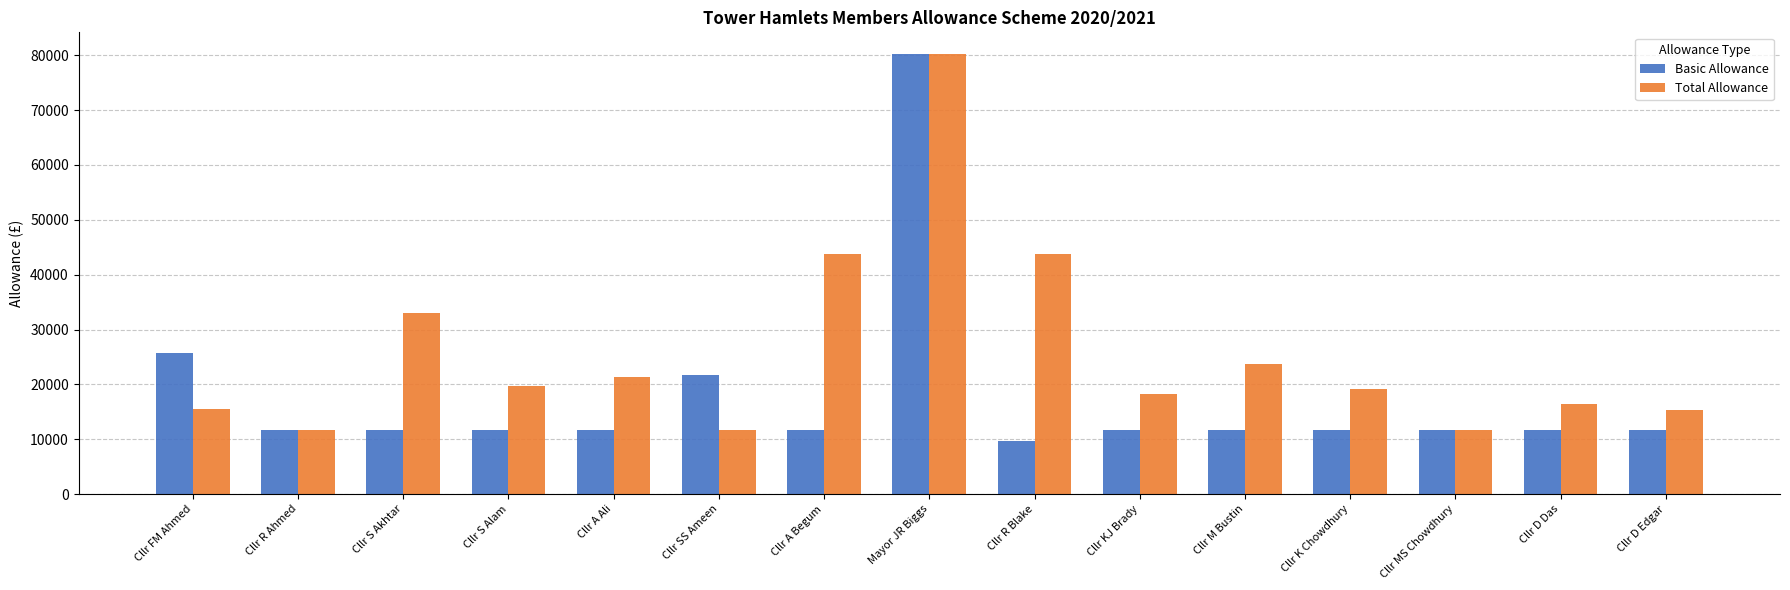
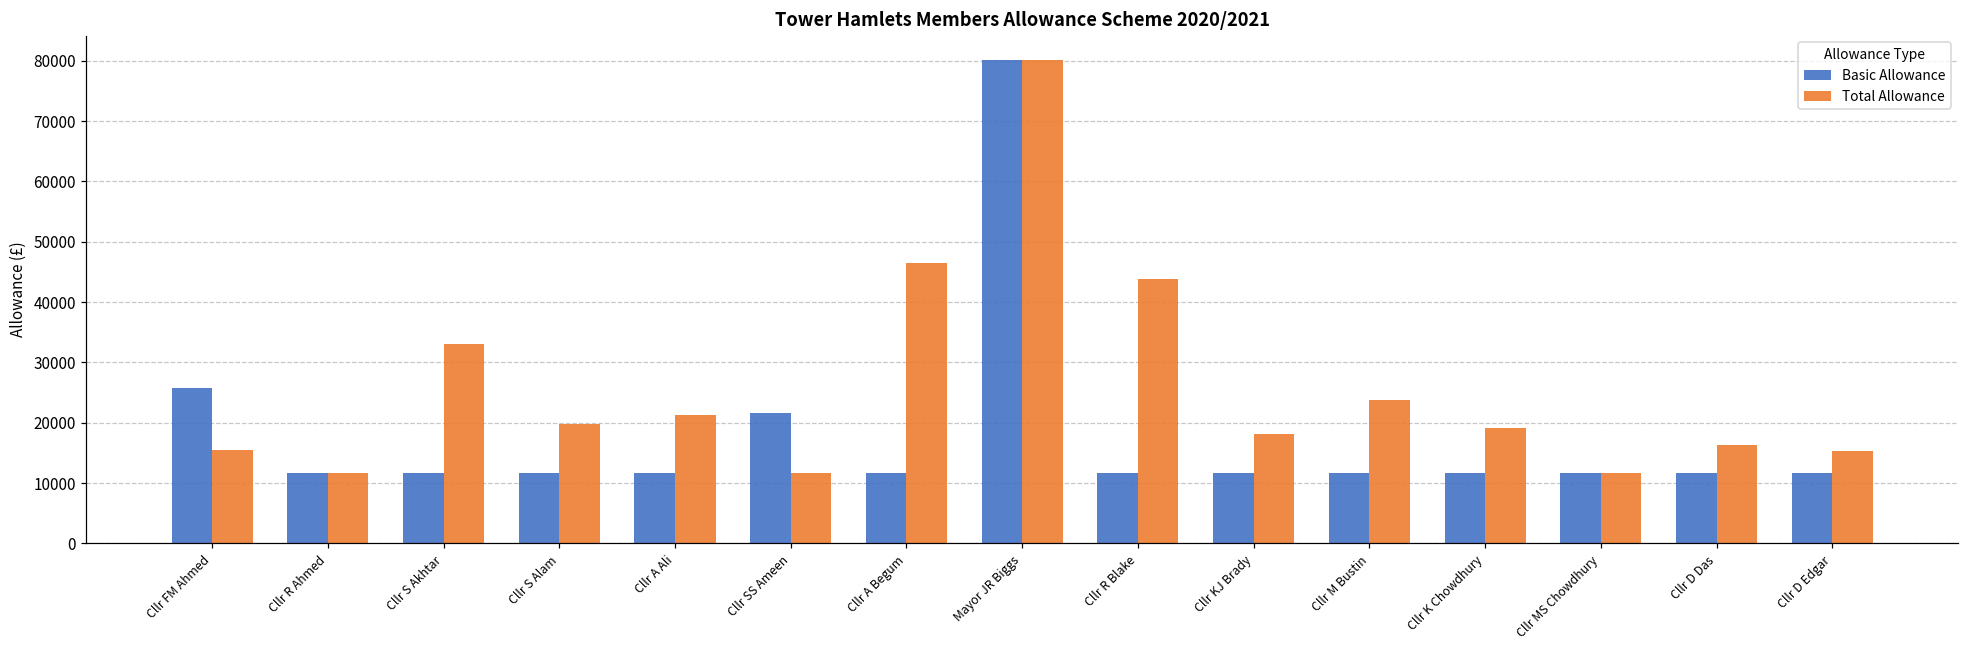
Total Allowance, Cllr A Begum: 44000 -> 46000
Basic Allowance, Cllr R Blake: 10000 -> 12000
